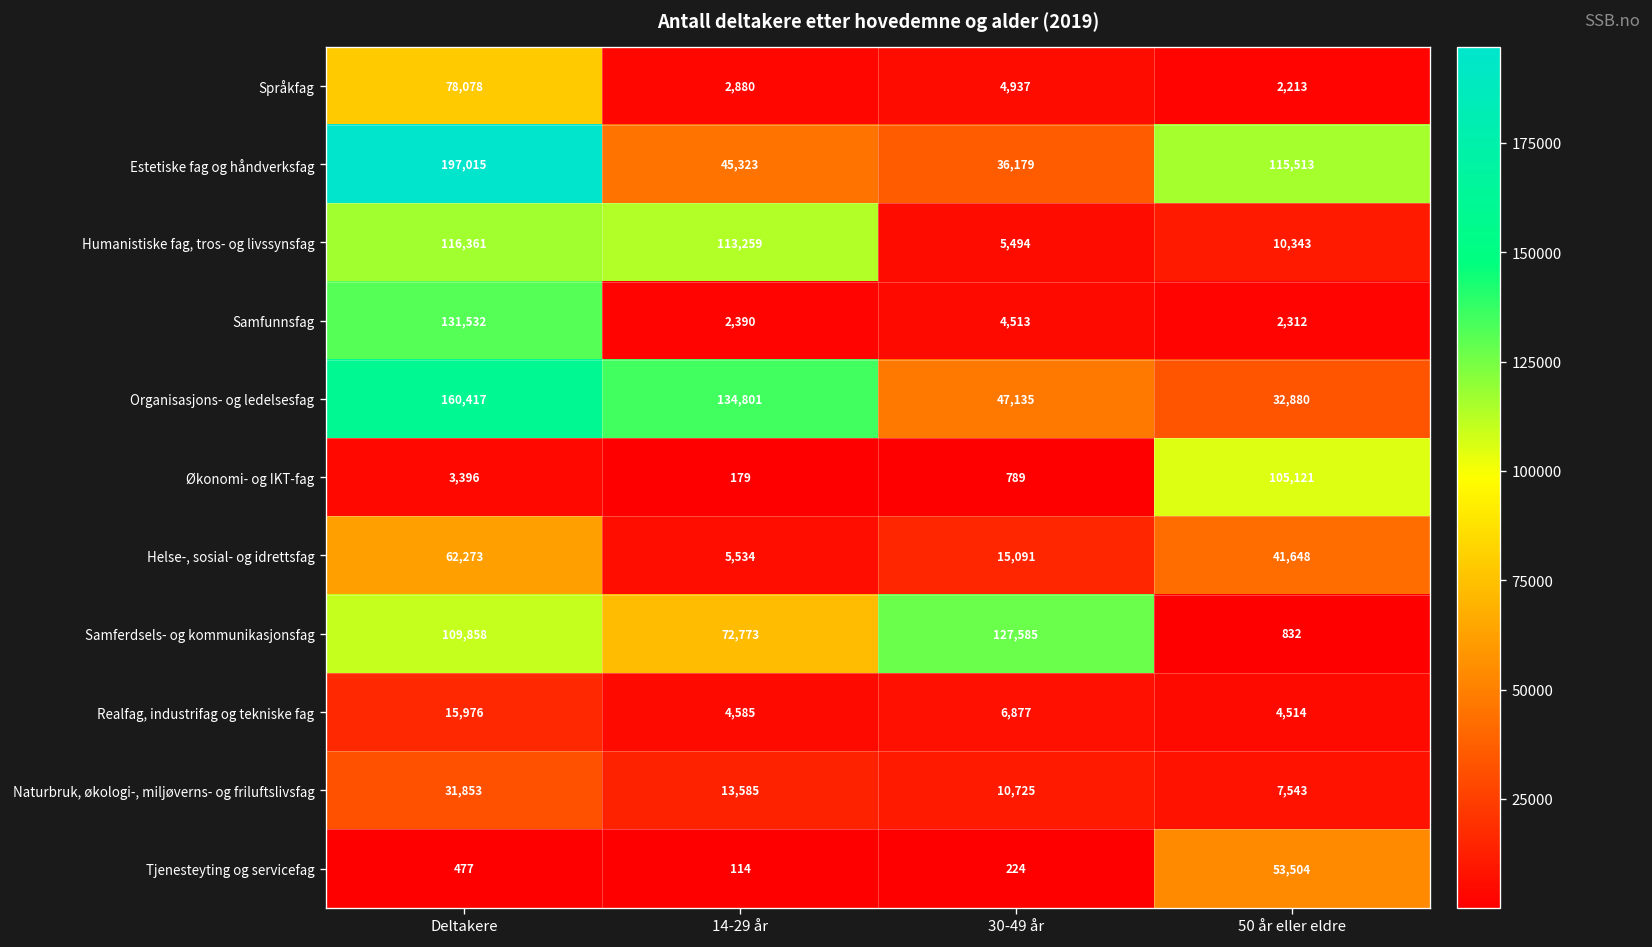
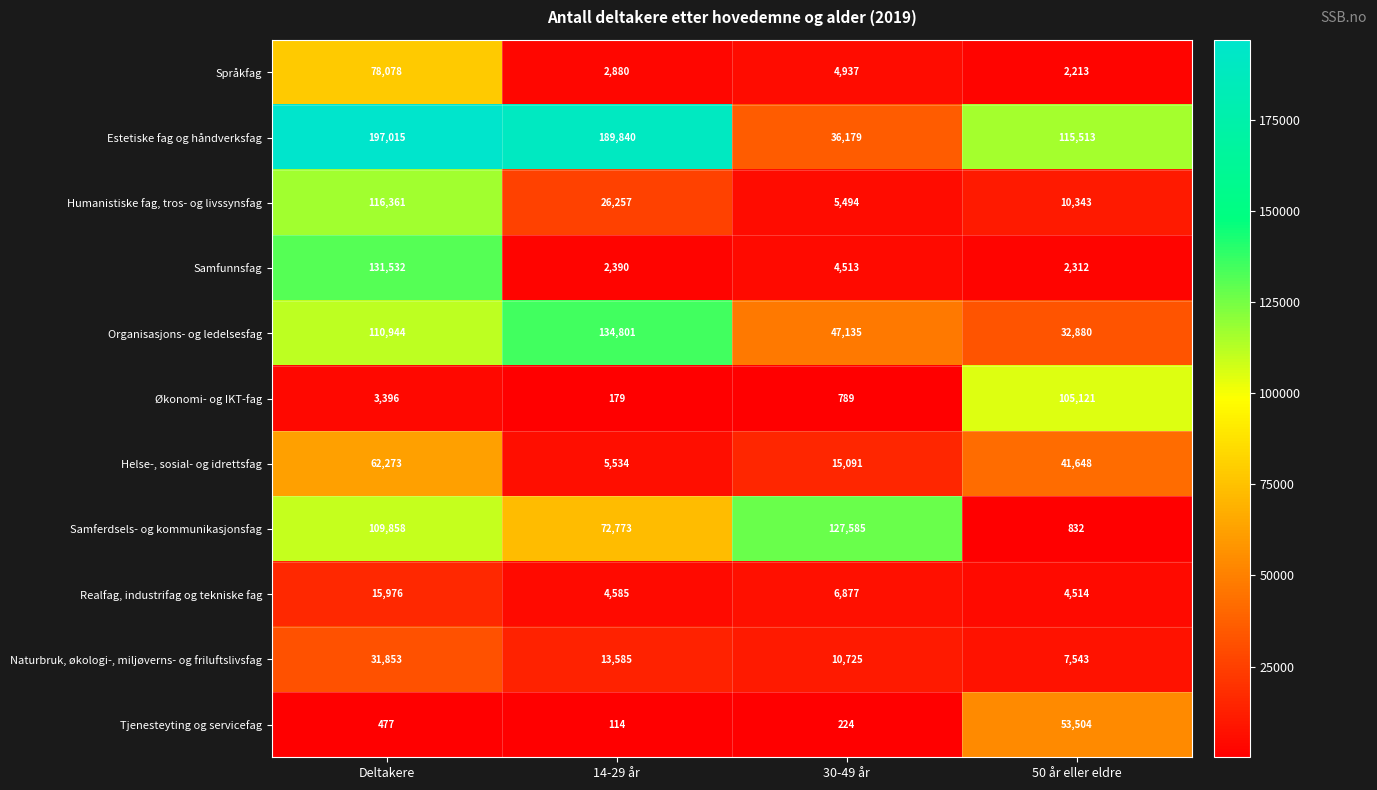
Estetiske fag og håndverksfag, 14-29 år: 45,323 -> 189,840
Humanistiske fag, tros- og livssynsfag, 14-29 år: 113,259 -> 26,257
Organisasjons- og ledelsesfag, Deltakere: 160,417 -> 110,944
